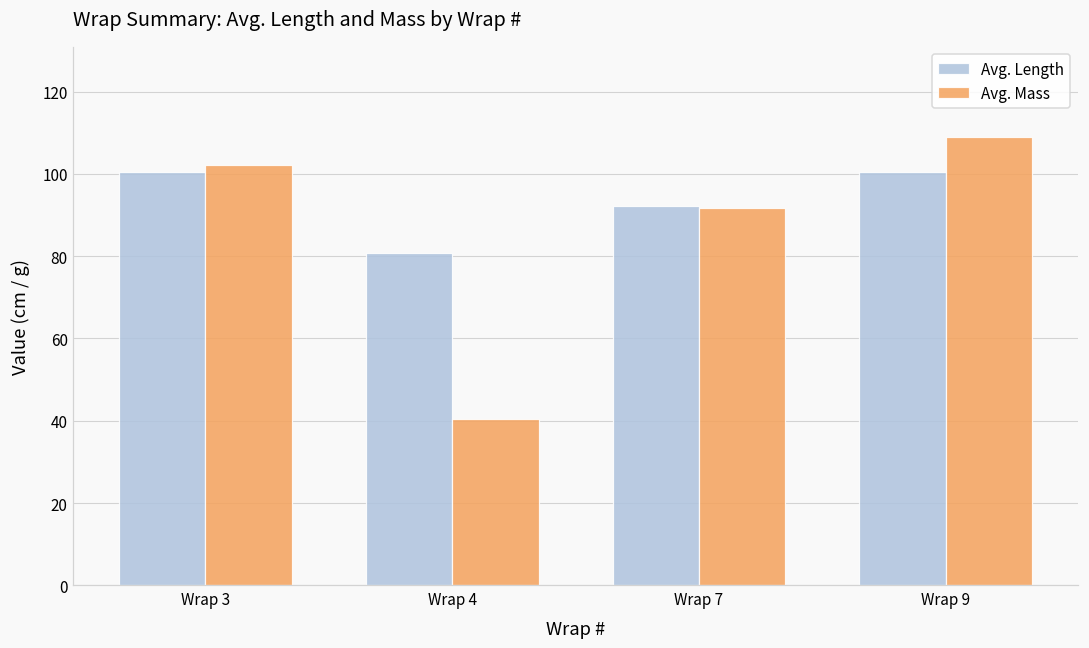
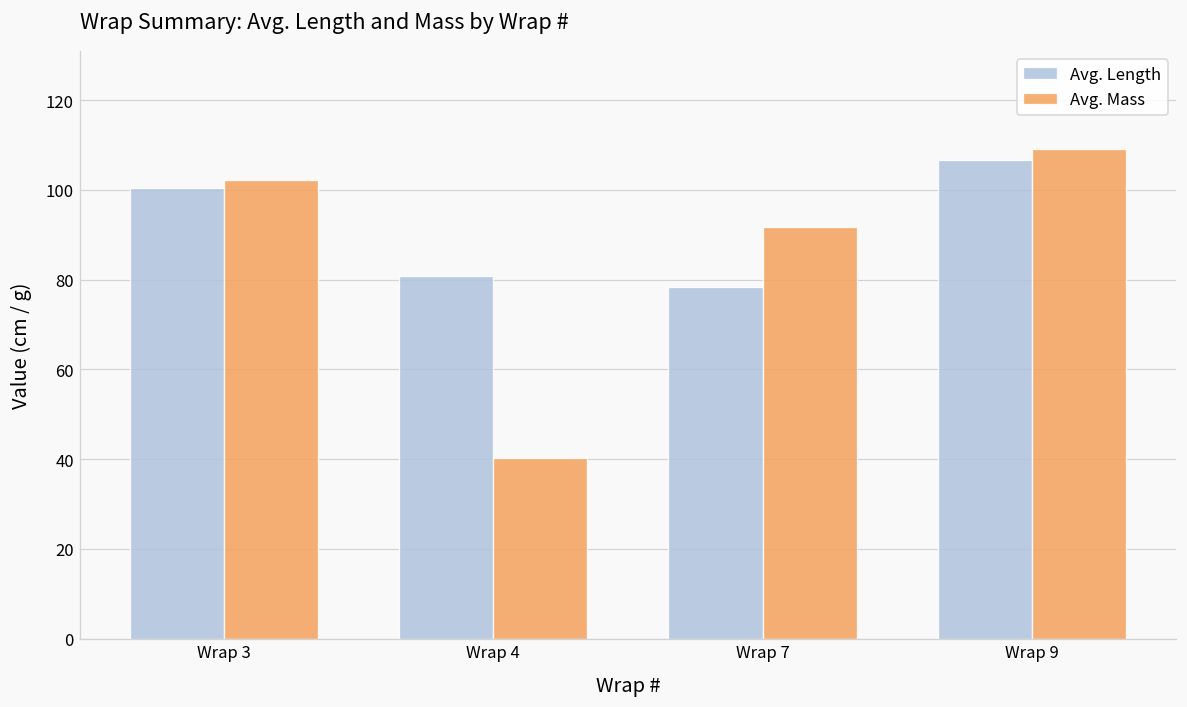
Avg. Length, Wrap 7: 92 -> 78
Avg. Length, Wrap 9: 100 -> 107
